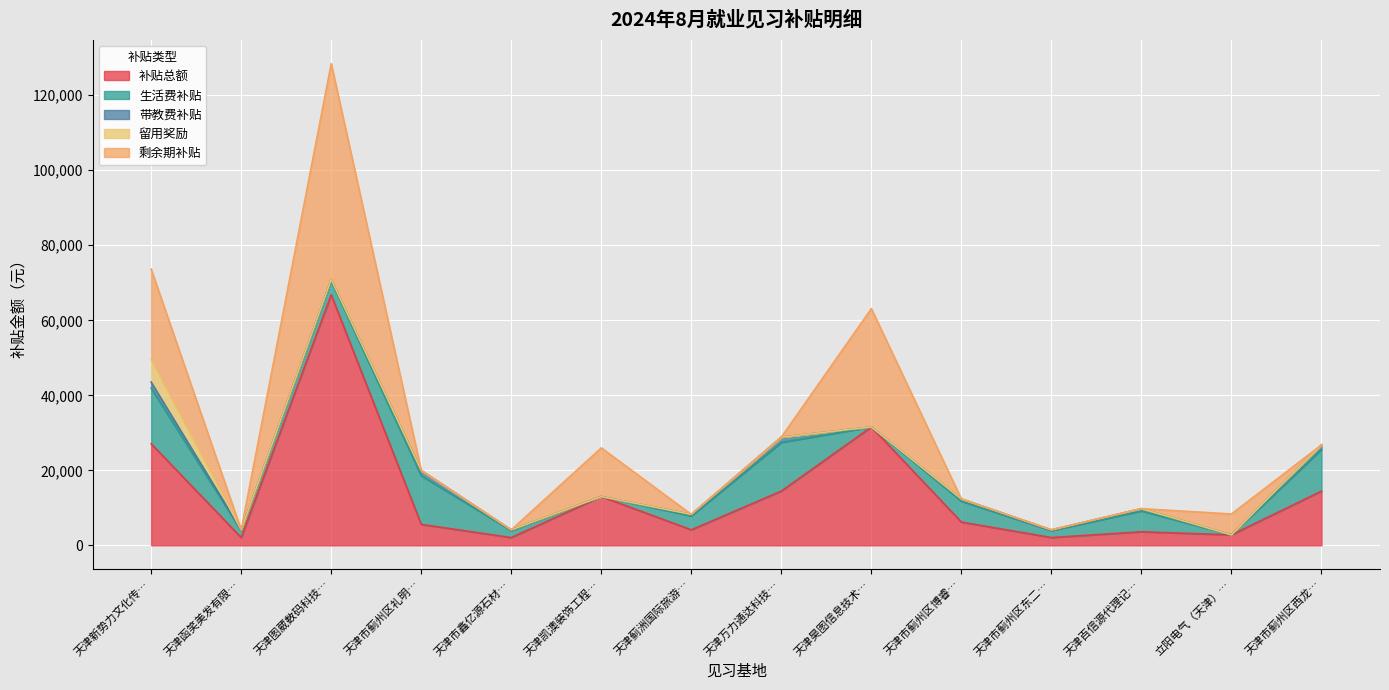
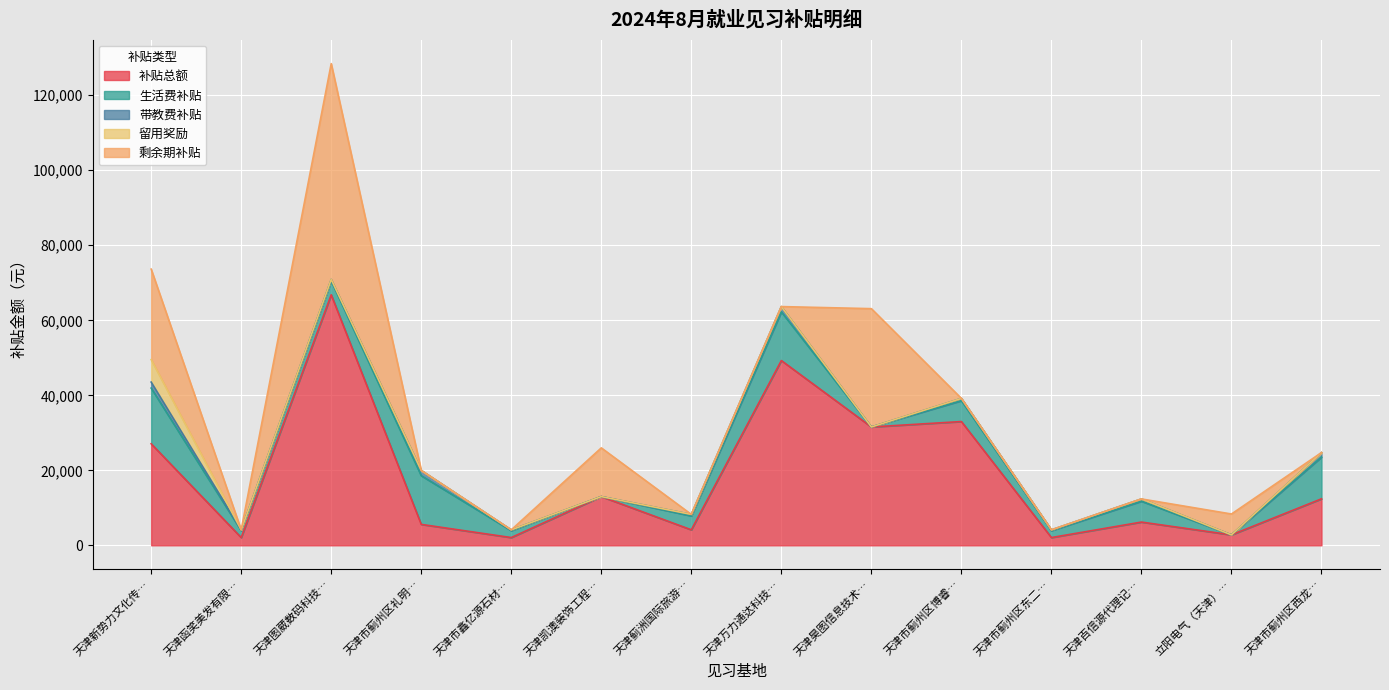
补贴总额, 天津万力通达科技…: 14,000 -> 49,000
补贴总额, 天津市蓟州区博睿…: 6,000 -> 33,000
补贴总额, 天津百信源代理记…: 4,000 -> 6,000
补贴总额, 天津市蓟州区西龙…: 14,000 -> 12,000
